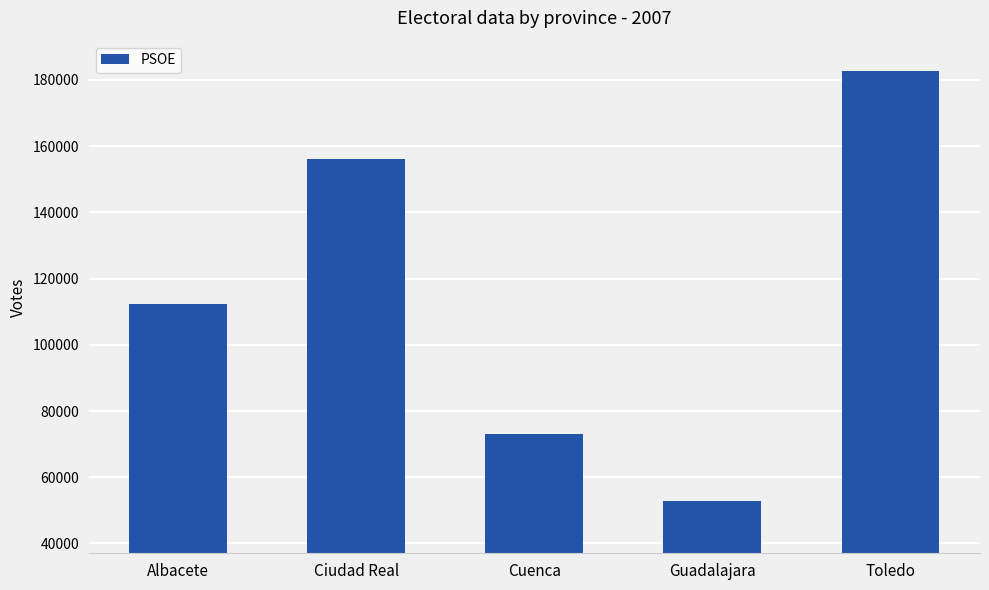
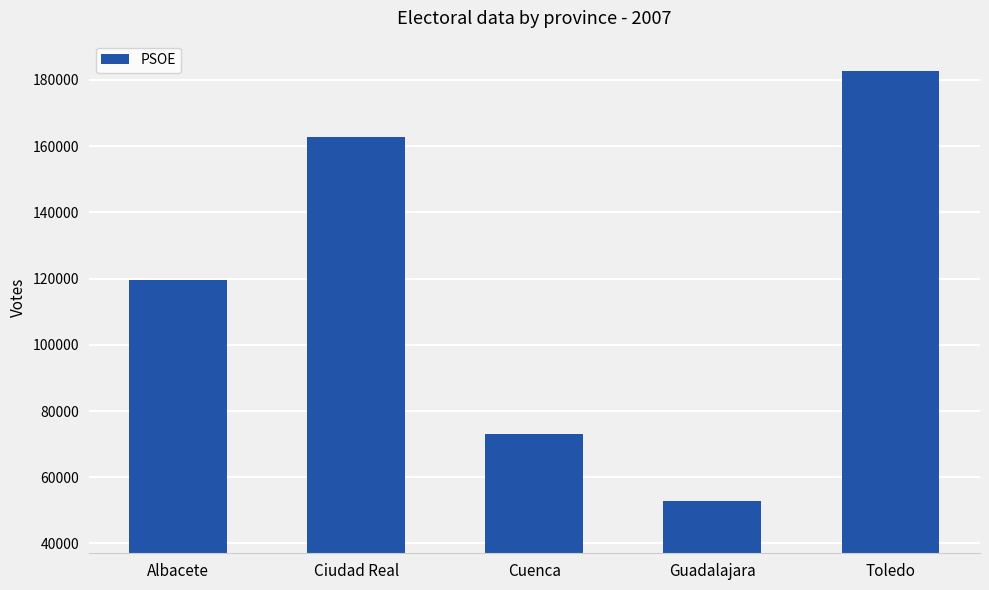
Albacete: 112000 -> 120000
Ciudad Real: 156000 -> 163000
